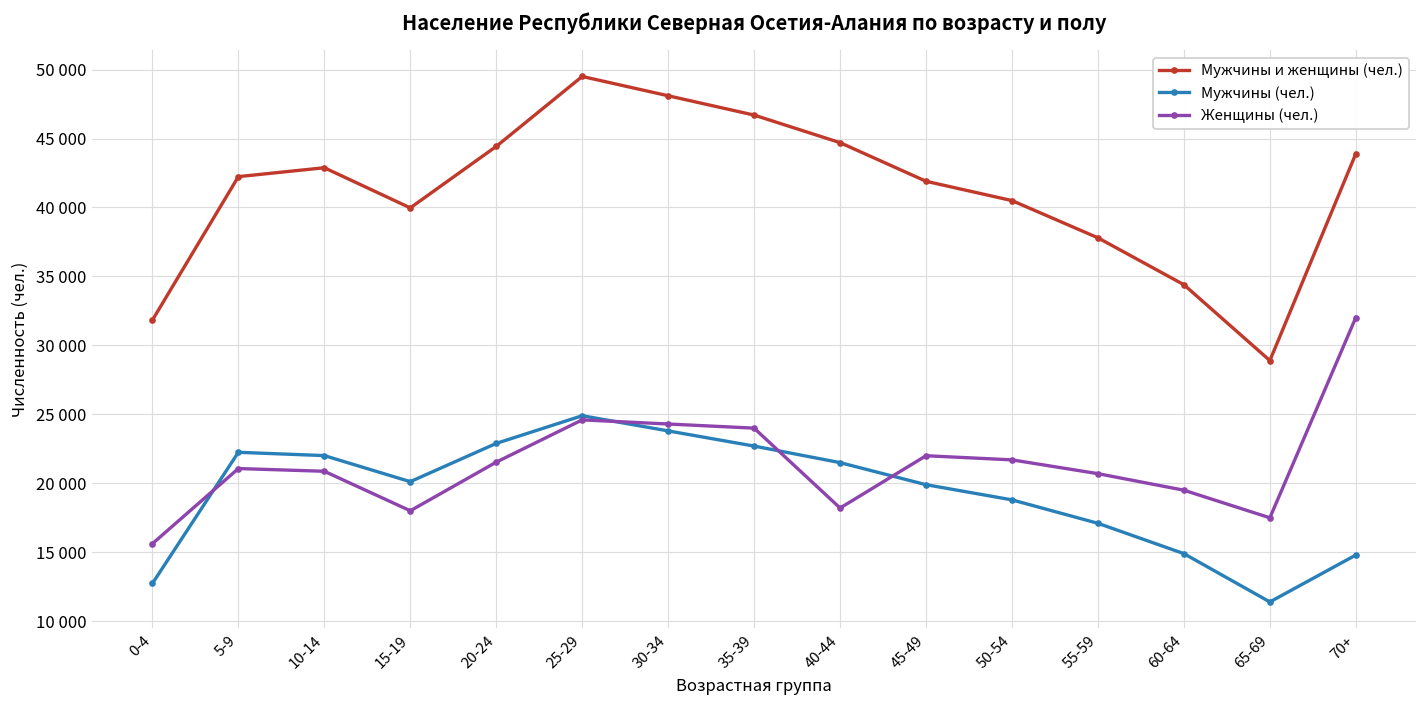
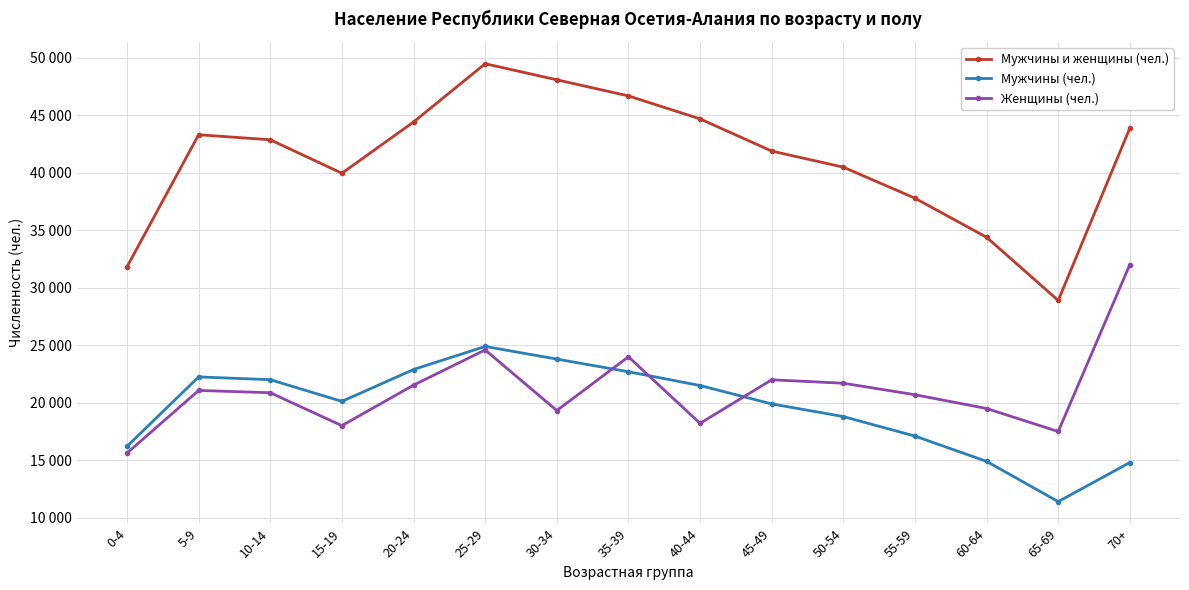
Мужчины (чел.), 0-4: 12700 -> 16200
Мужчины и женщины (чел.), 5-9: 42200 -> 43300
Женщины (чел.), 30-34: 24300 -> 19300
